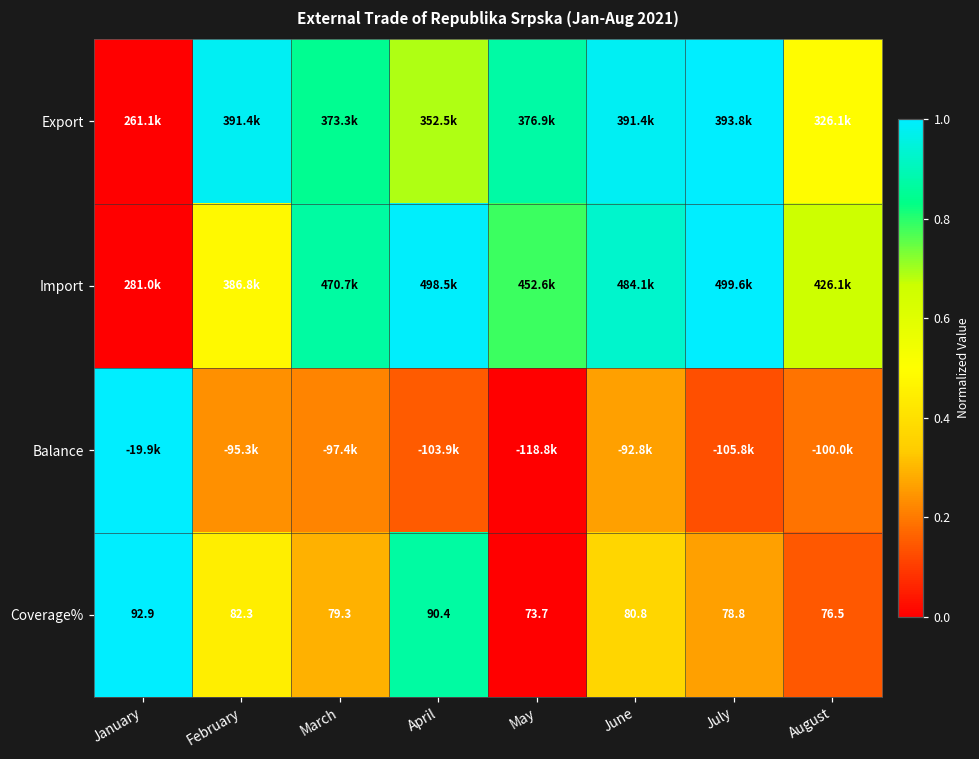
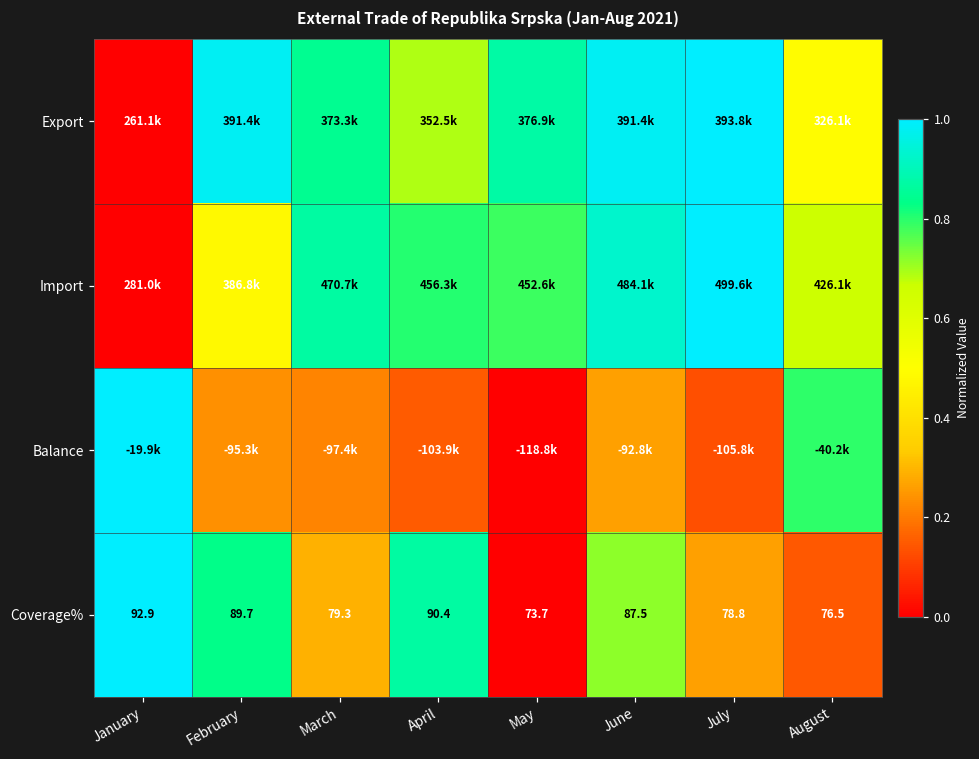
Import, April: 498.5k -> 456.3k
Balance, August: -100.0k -> -40.2k
Coverage%, February: 82.3 -> 89.7
Coverage%, June: 80.8 -> 87.5
